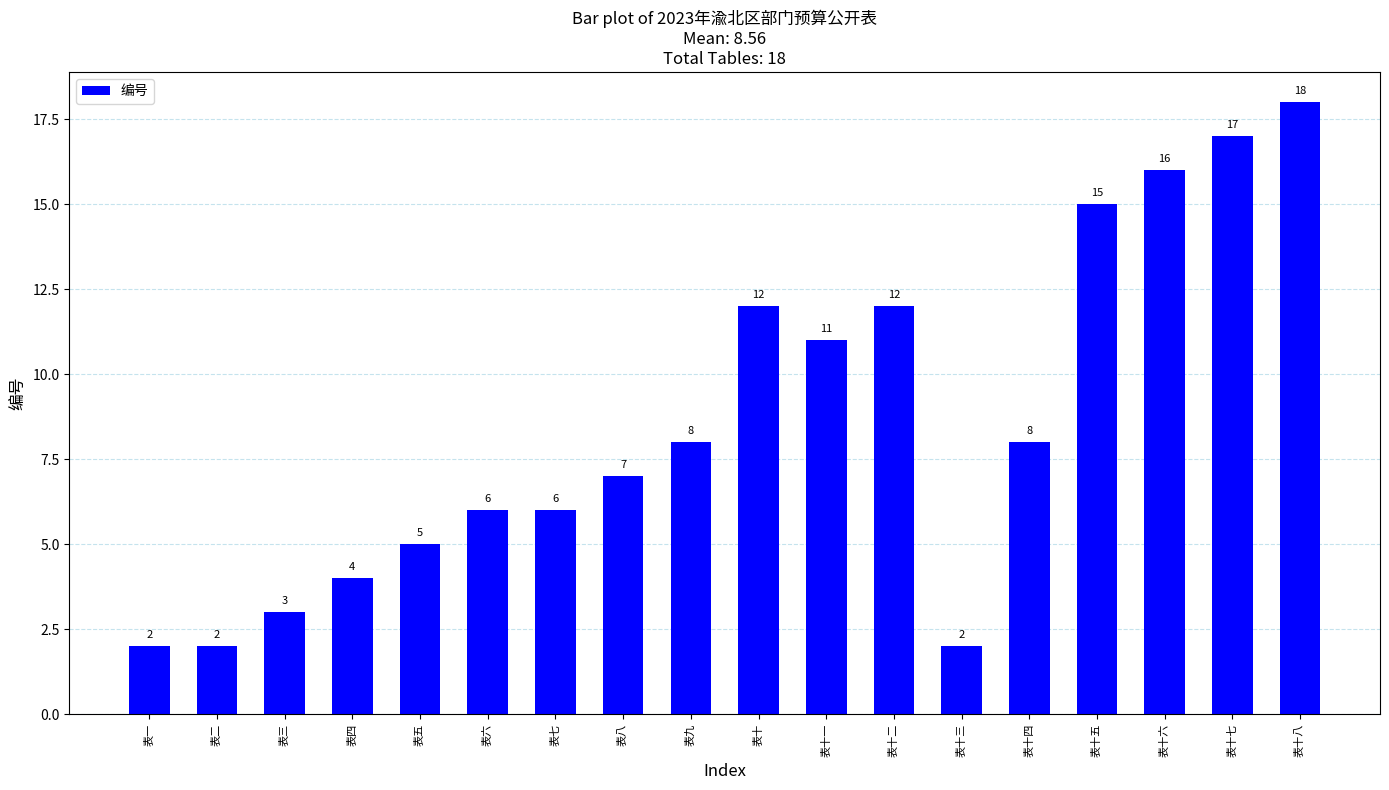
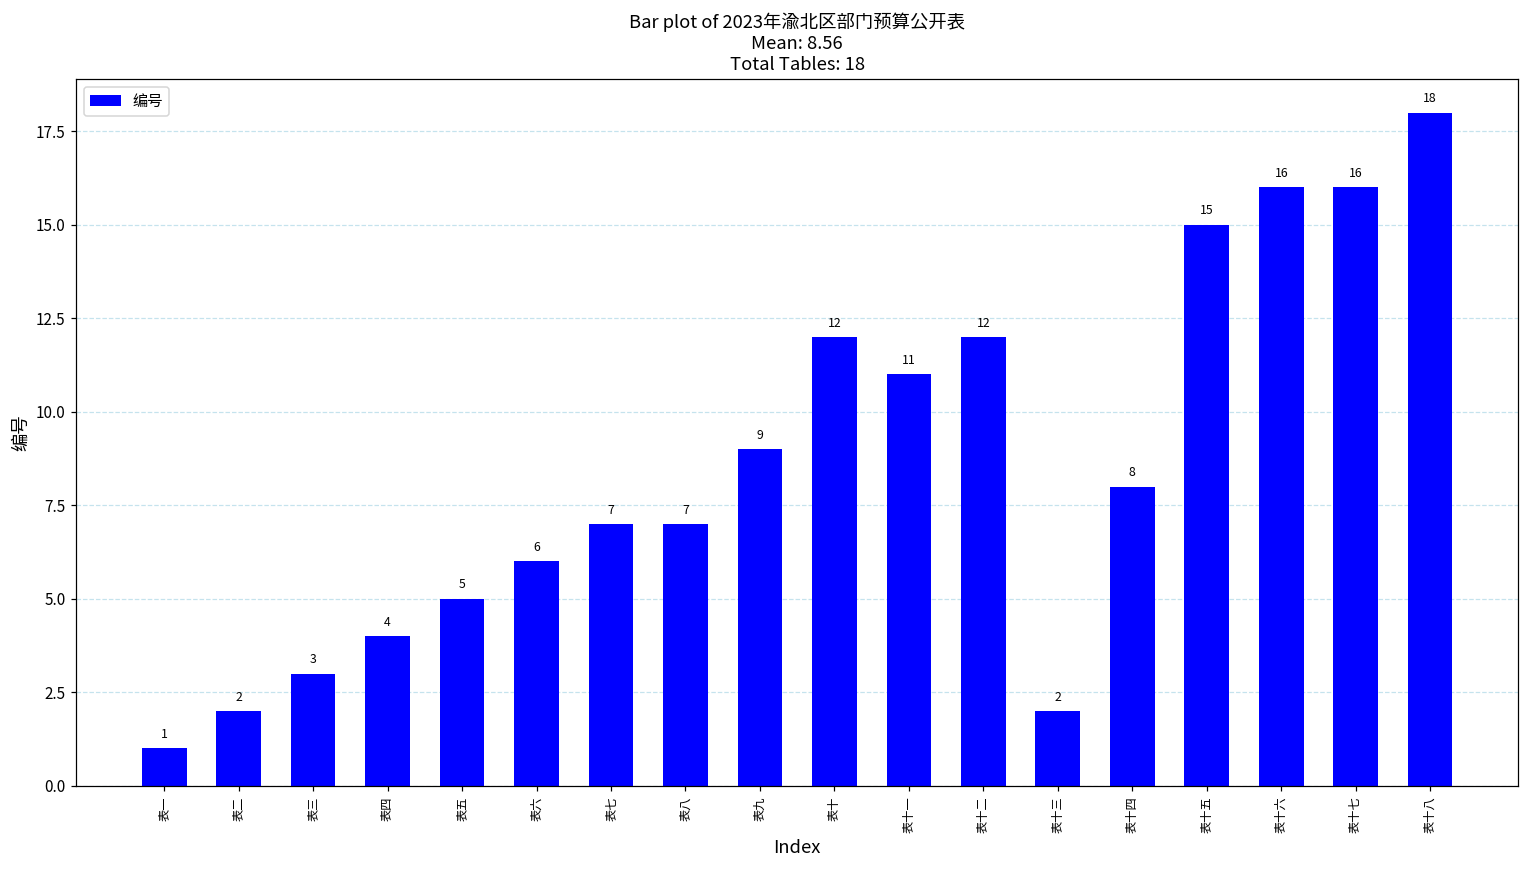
表一: 2 -> 1
表七: 6 -> 7
表九: 8 -> 9
表十七: 17 -> 16
